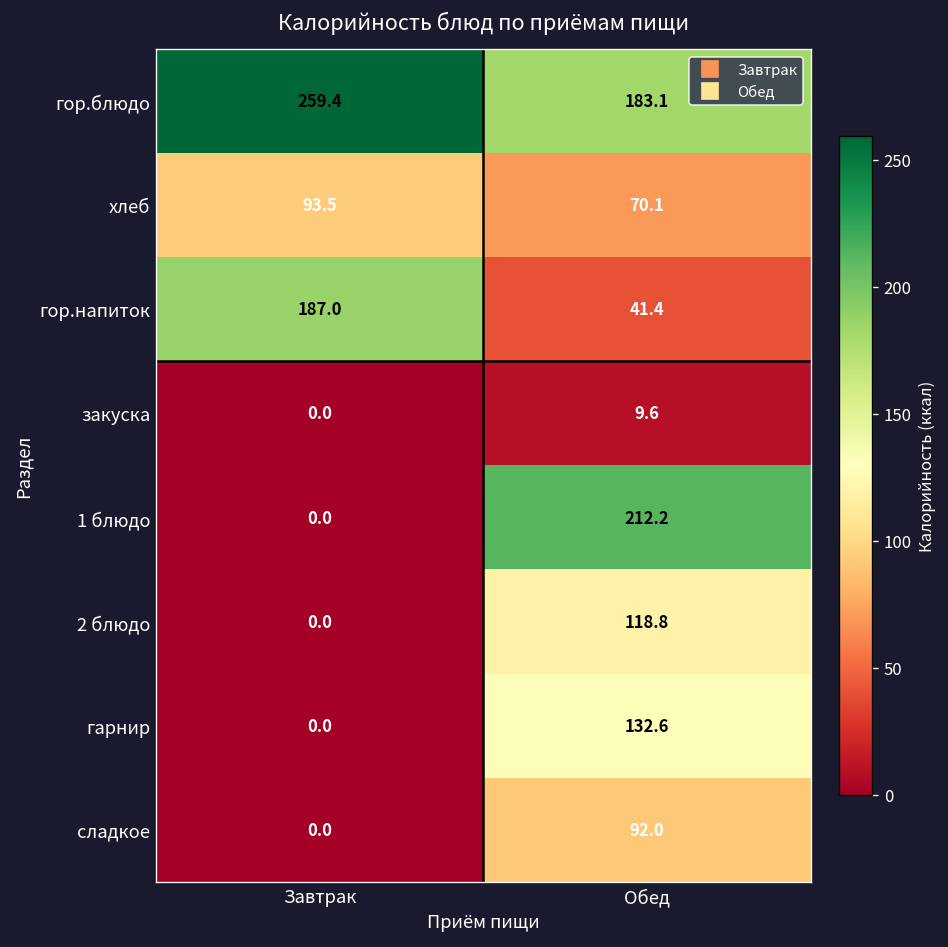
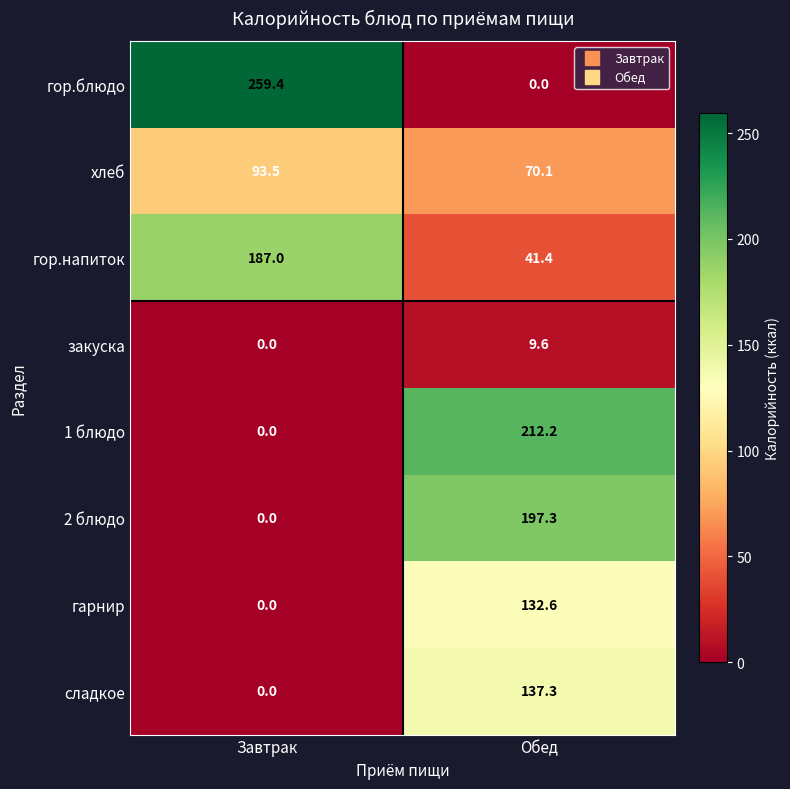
гор.блюдо, Обед: 183.1 -> 0.0
2 блюдо, Обед: 118.8 -> 197.3
сладкое, Обед: 92.0 -> 137.3
